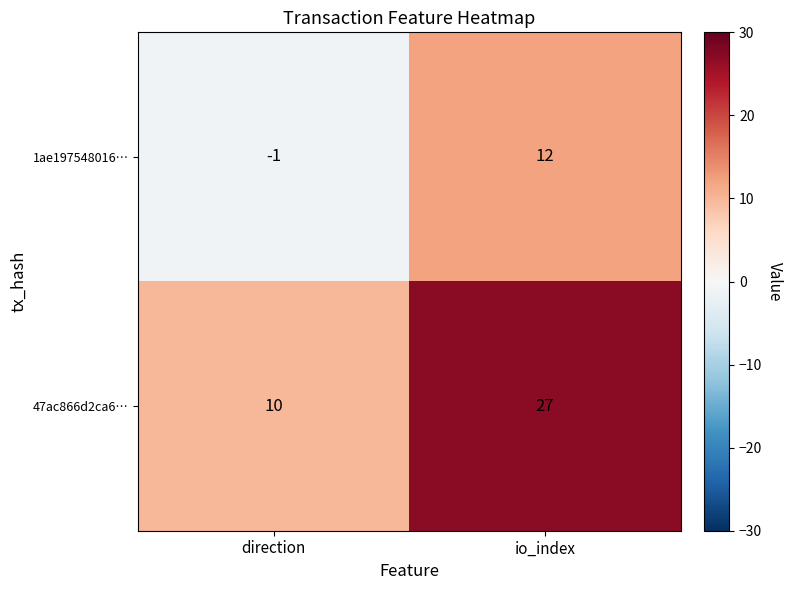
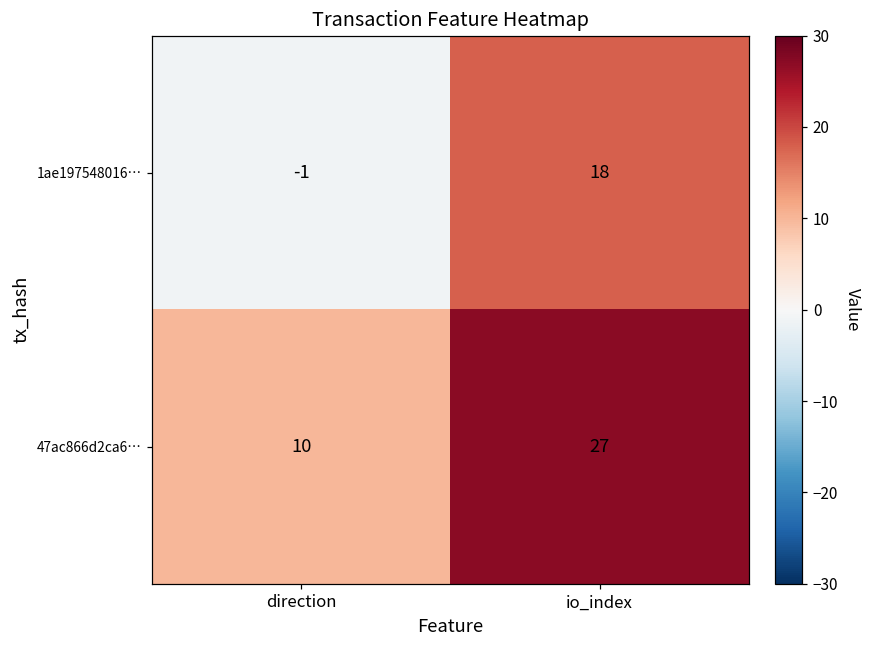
1ae197548016…, io_index: 12 -> 18
